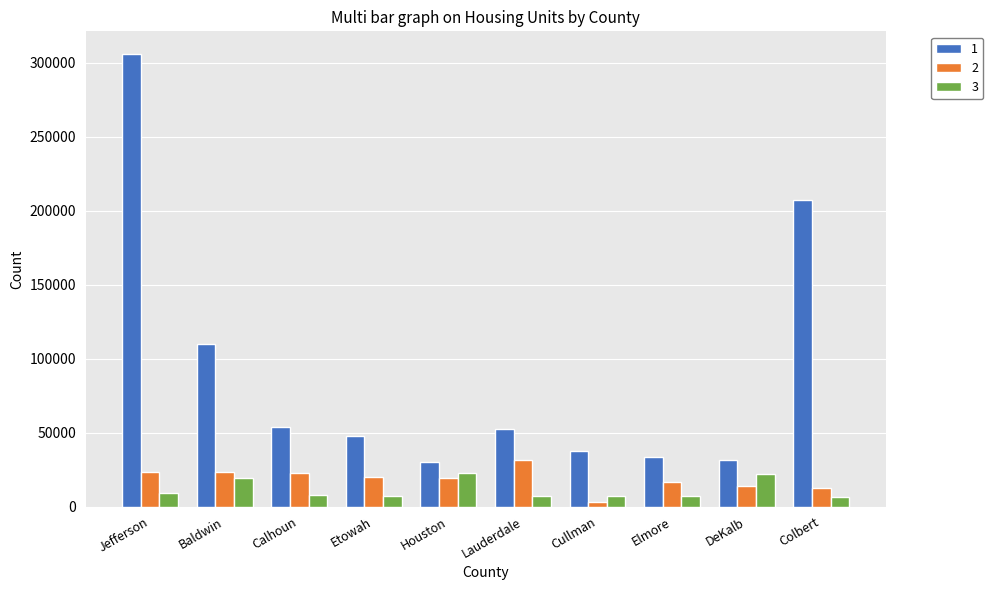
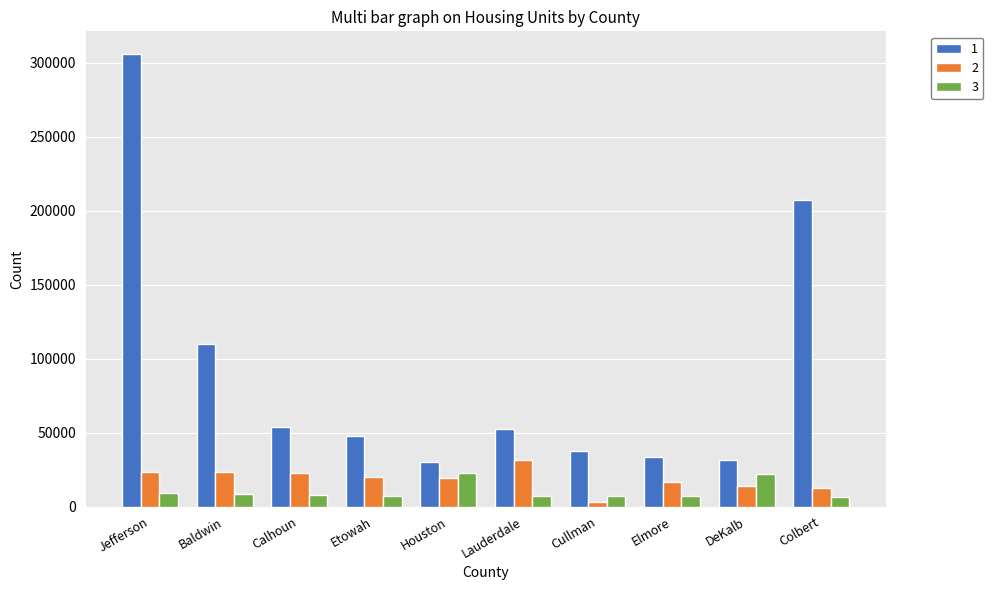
3, Baldwin: 20000 -> 8000
